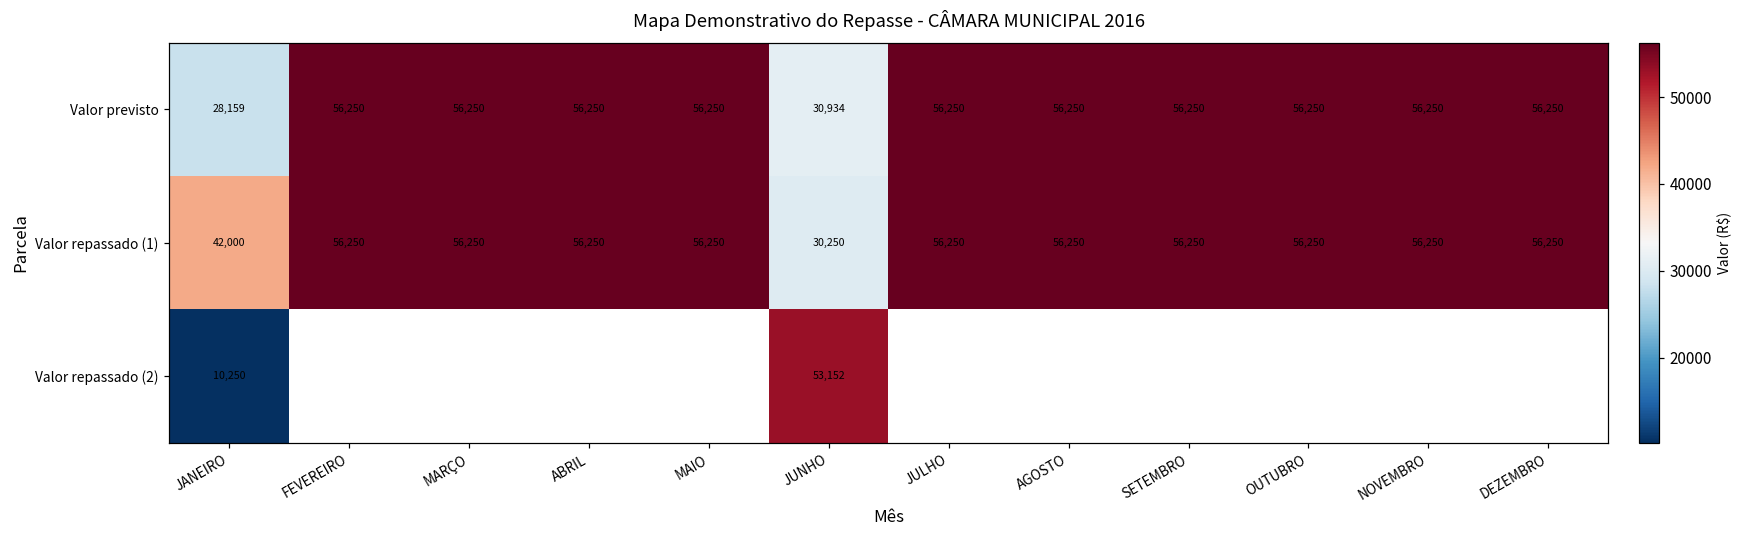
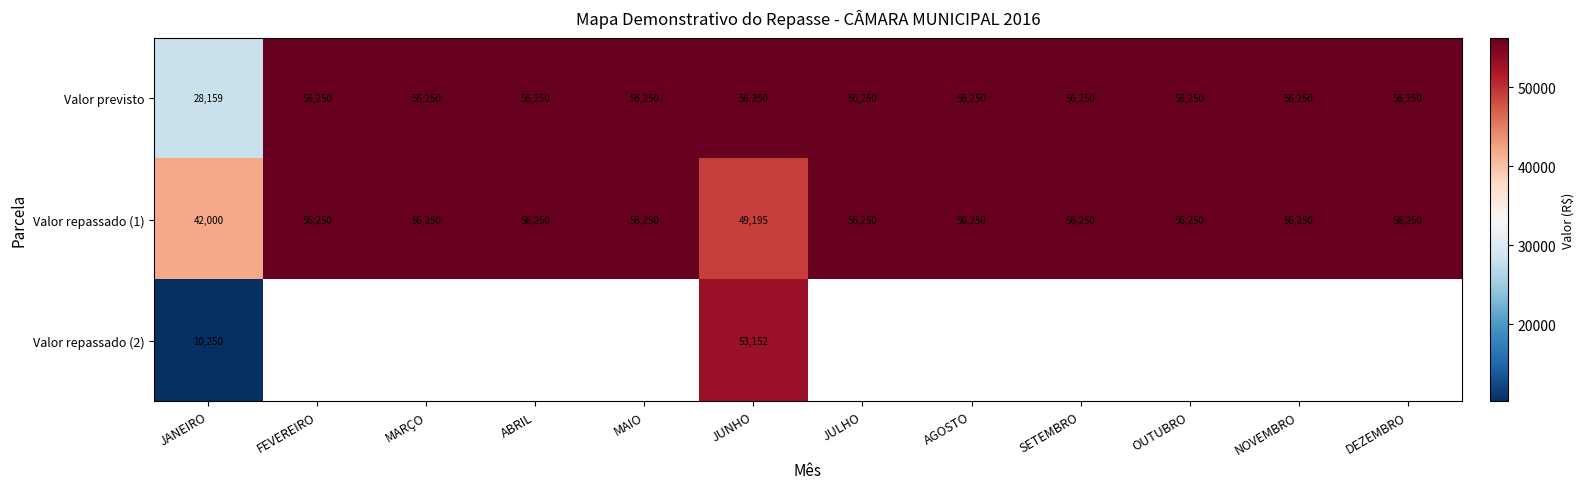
Valor previsto, JUNHO: 30,934 -> 56,250
Valor repassado (1), JUNHO: 30,250 -> 49,195
